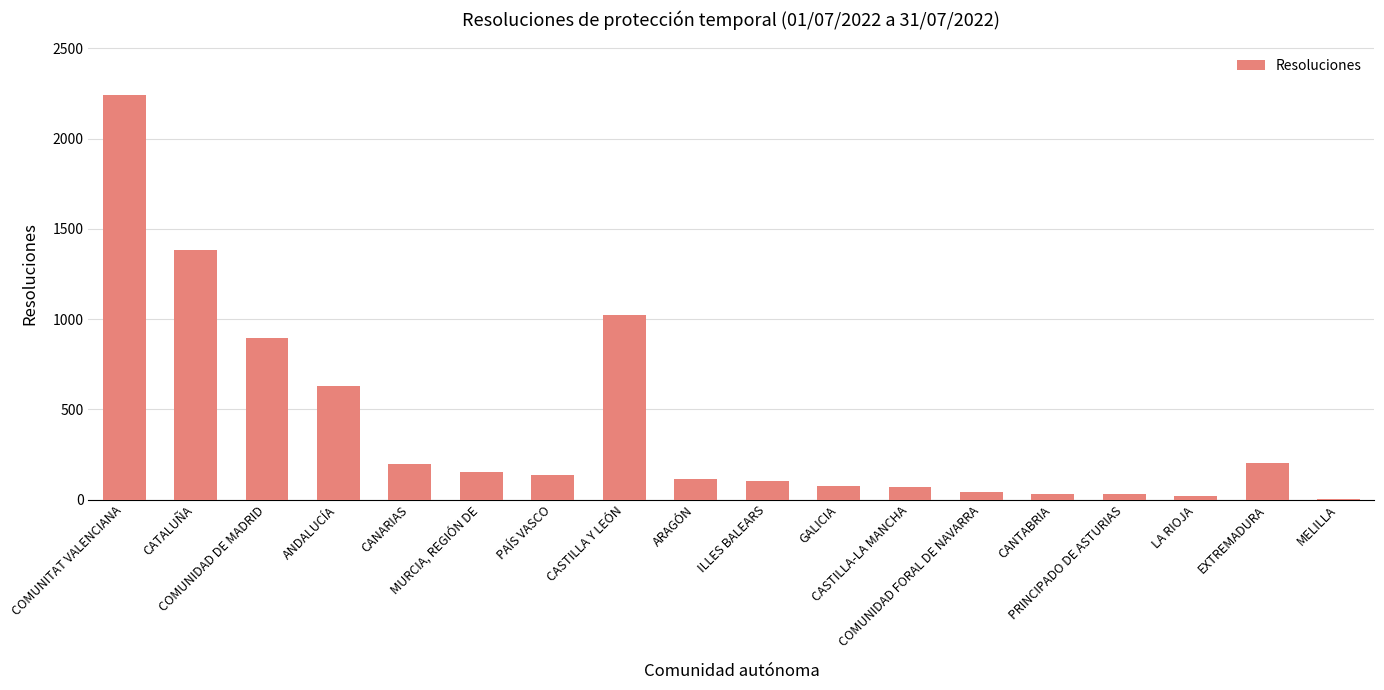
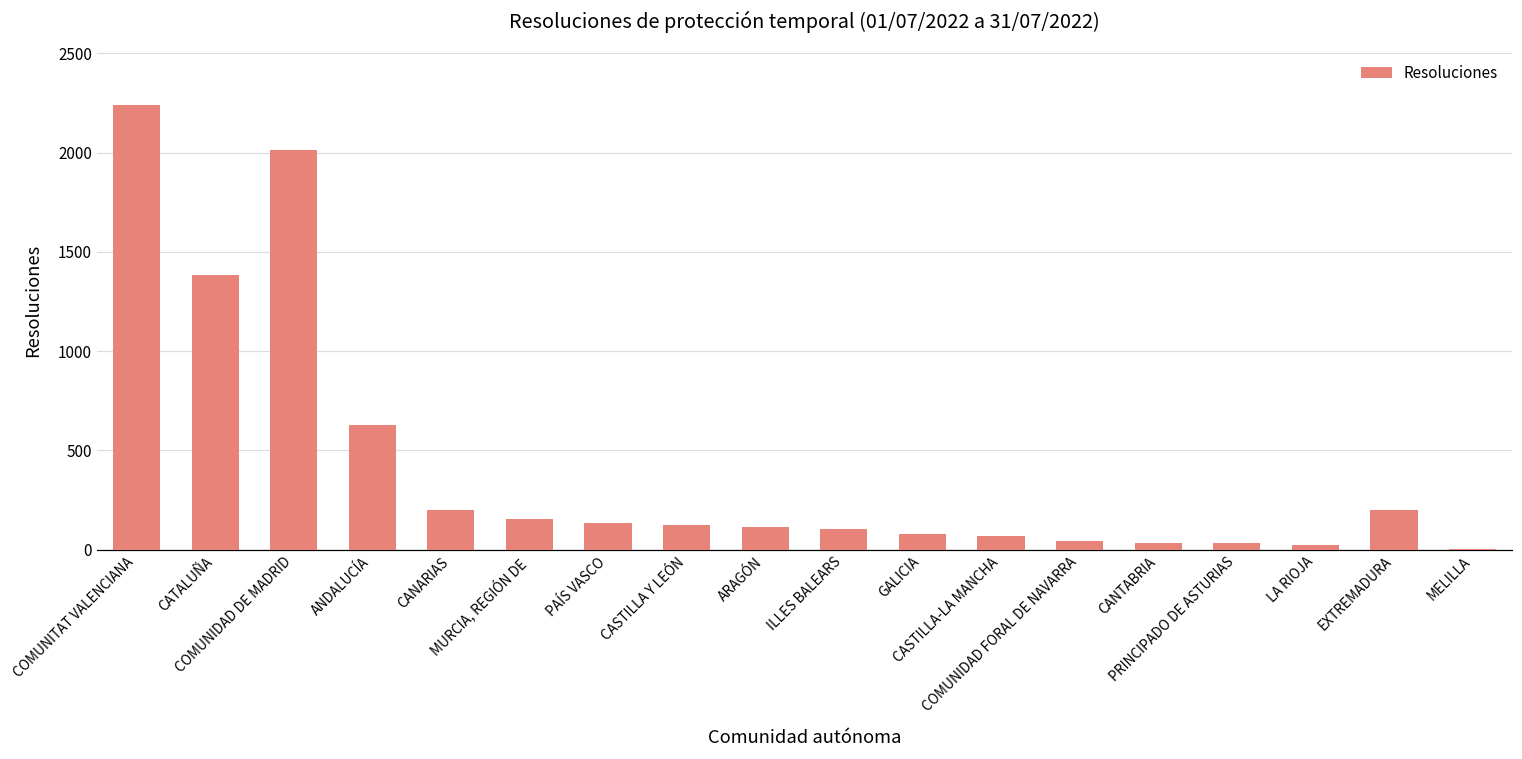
COMUNIDAD DE MADRID: 890 -> 2010
CASTILLA Y LEÓN: 1030 -> 130
